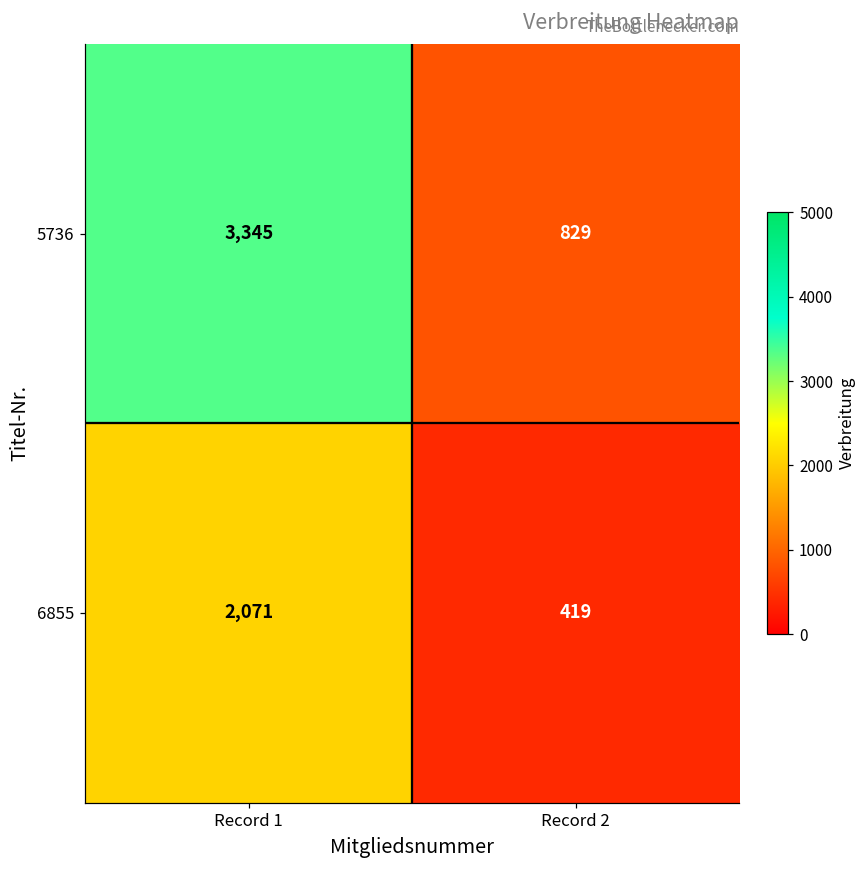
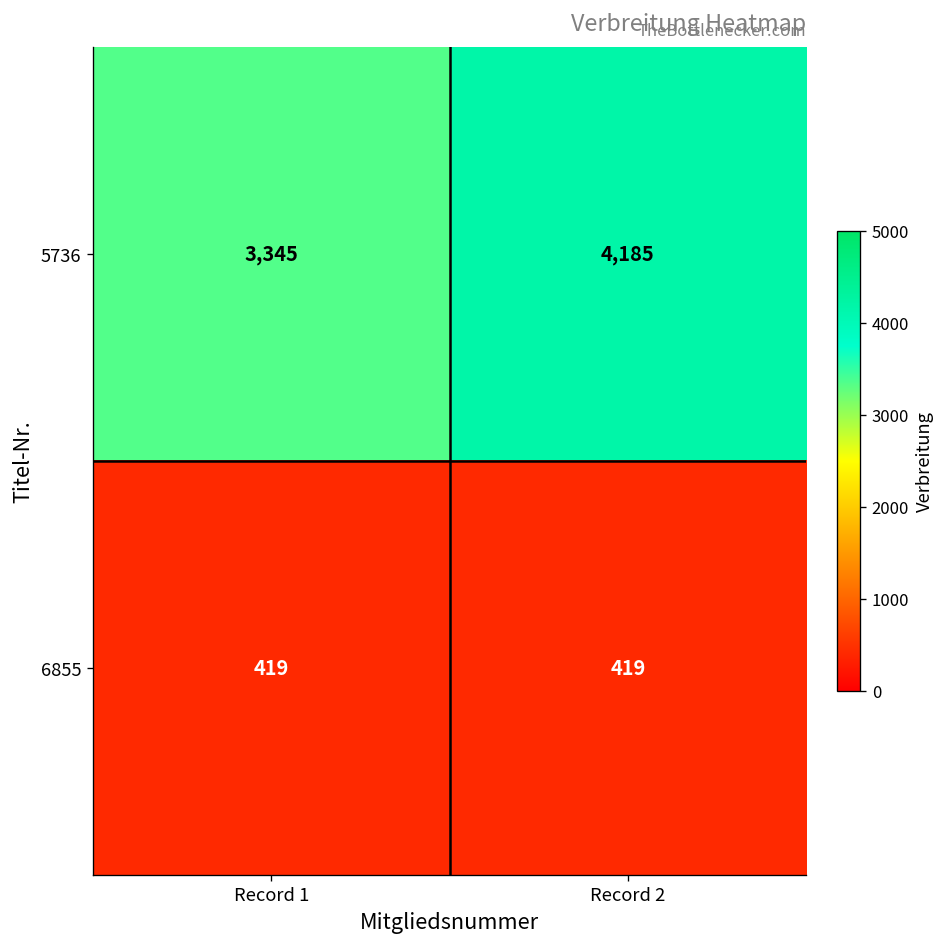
5736, Record 2: 829 -> 4,185
6855, Record 1: 2,071 -> 419
